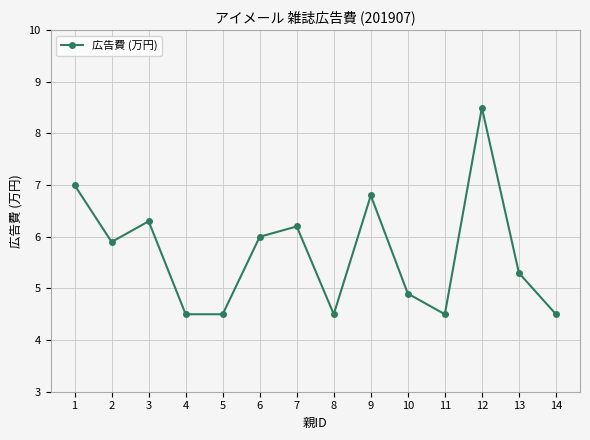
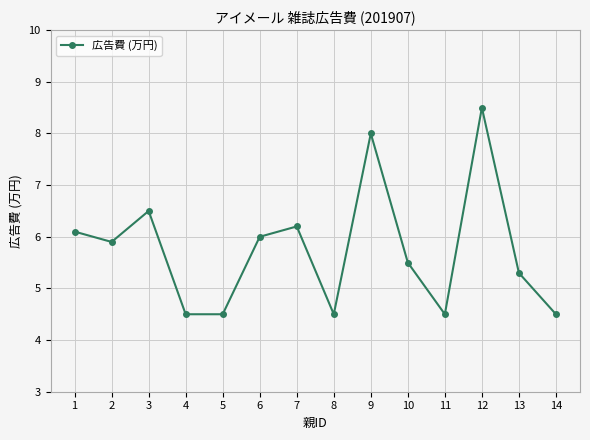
1: 7.0 -> 6.1
3: 6.3 -> 6.5
9: 6.8 -> 8.0
10: 4.9 -> 5.5
